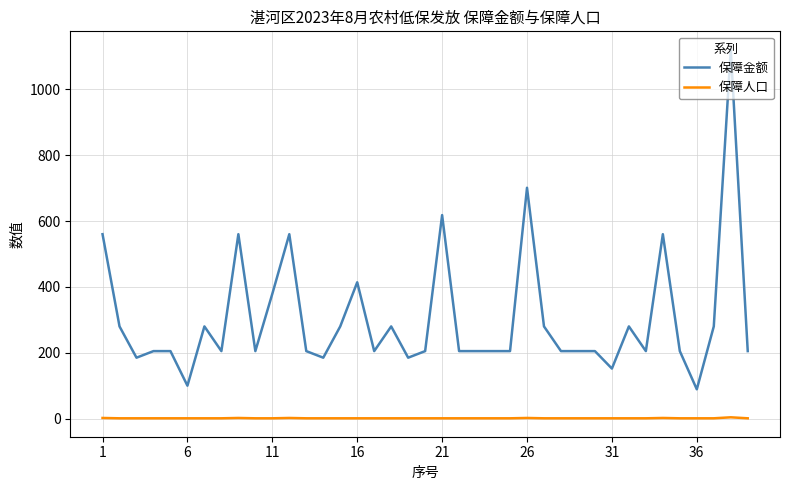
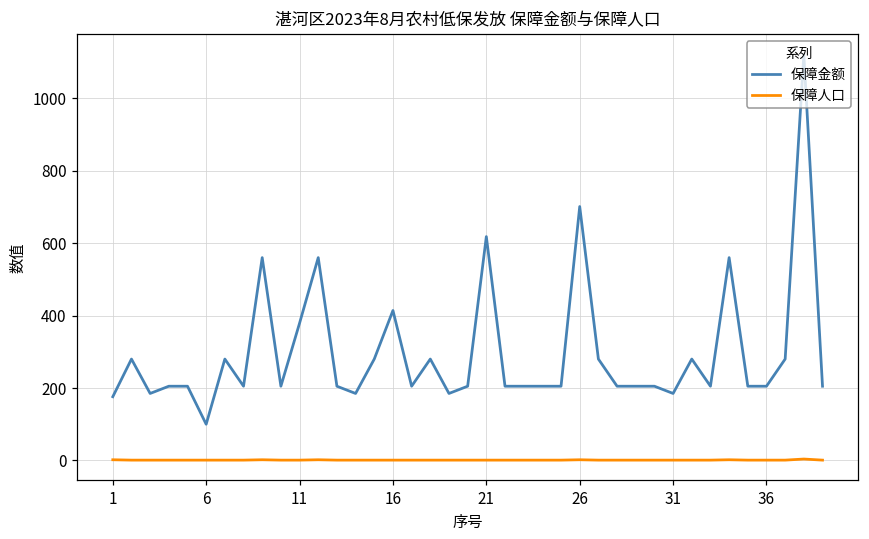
保障金额, 1: 560 -> 180
保障金额, 31: 150 -> 190
保障金额, 36: 90 -> 210
